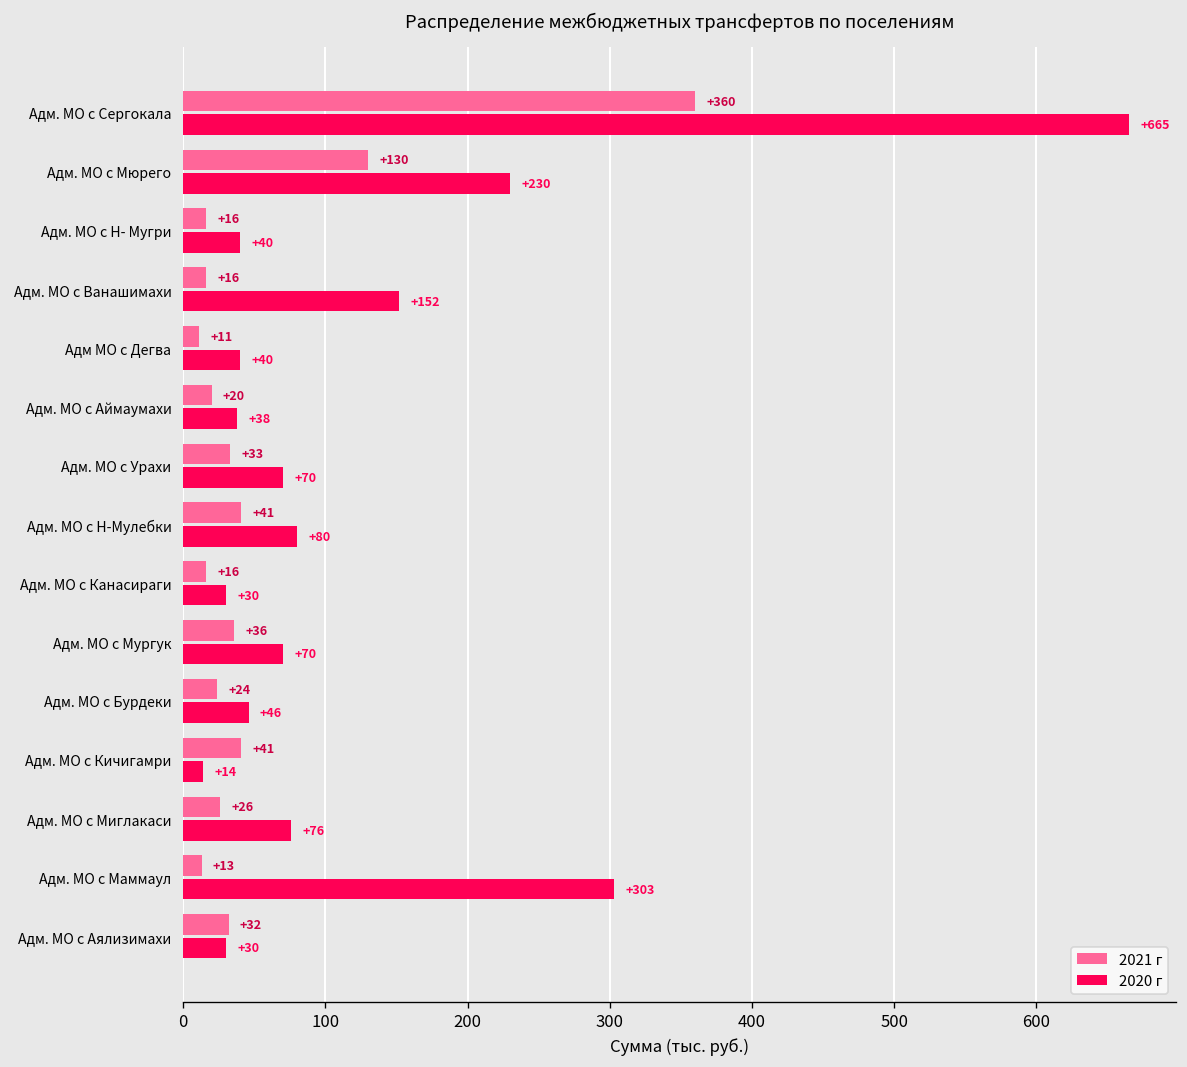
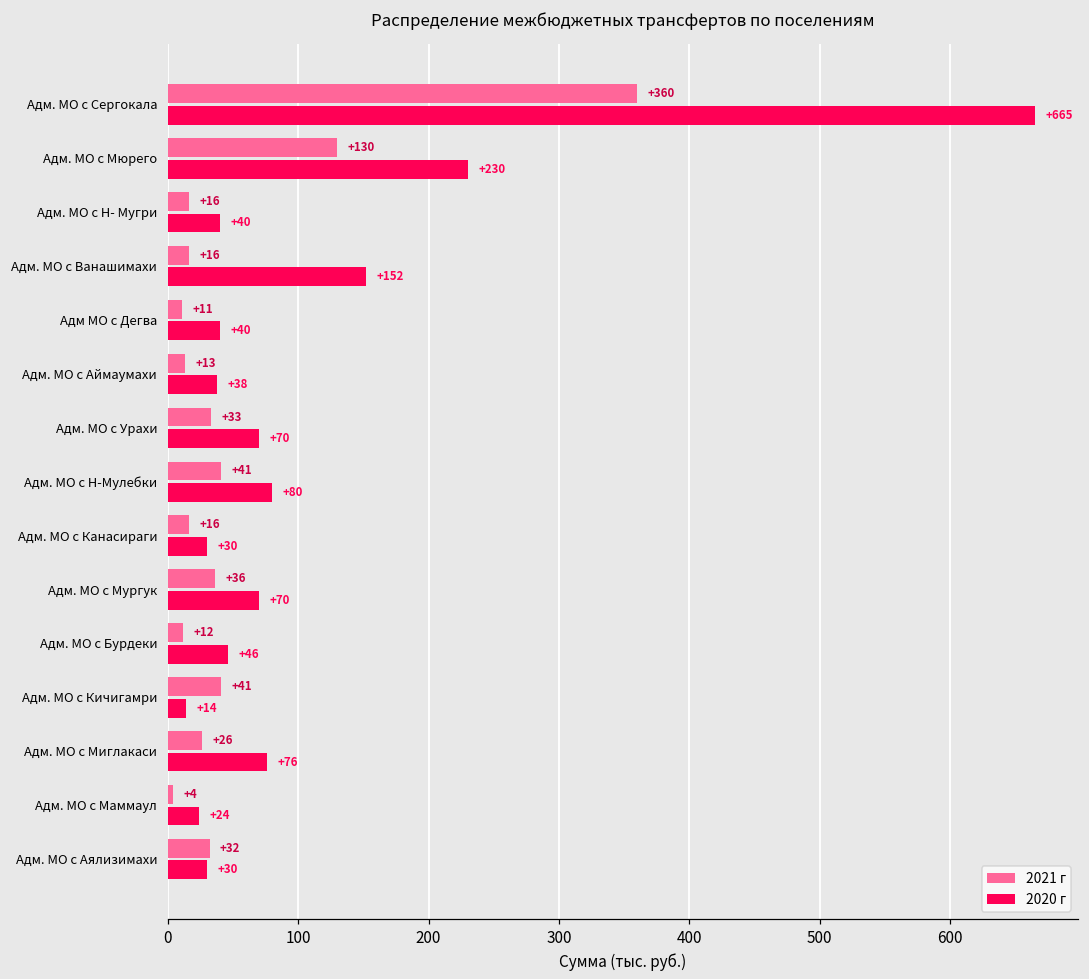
2021 г, Адм. МО с Аймаумахи: +20 -> +13
2021 г, Адм. МО с Бурдеки: +24 -> +12
2021 г, Адм. МО с Маммаул: +13 -> +4
2020 г, Адм. МО с Маммаул: +303 -> +24
